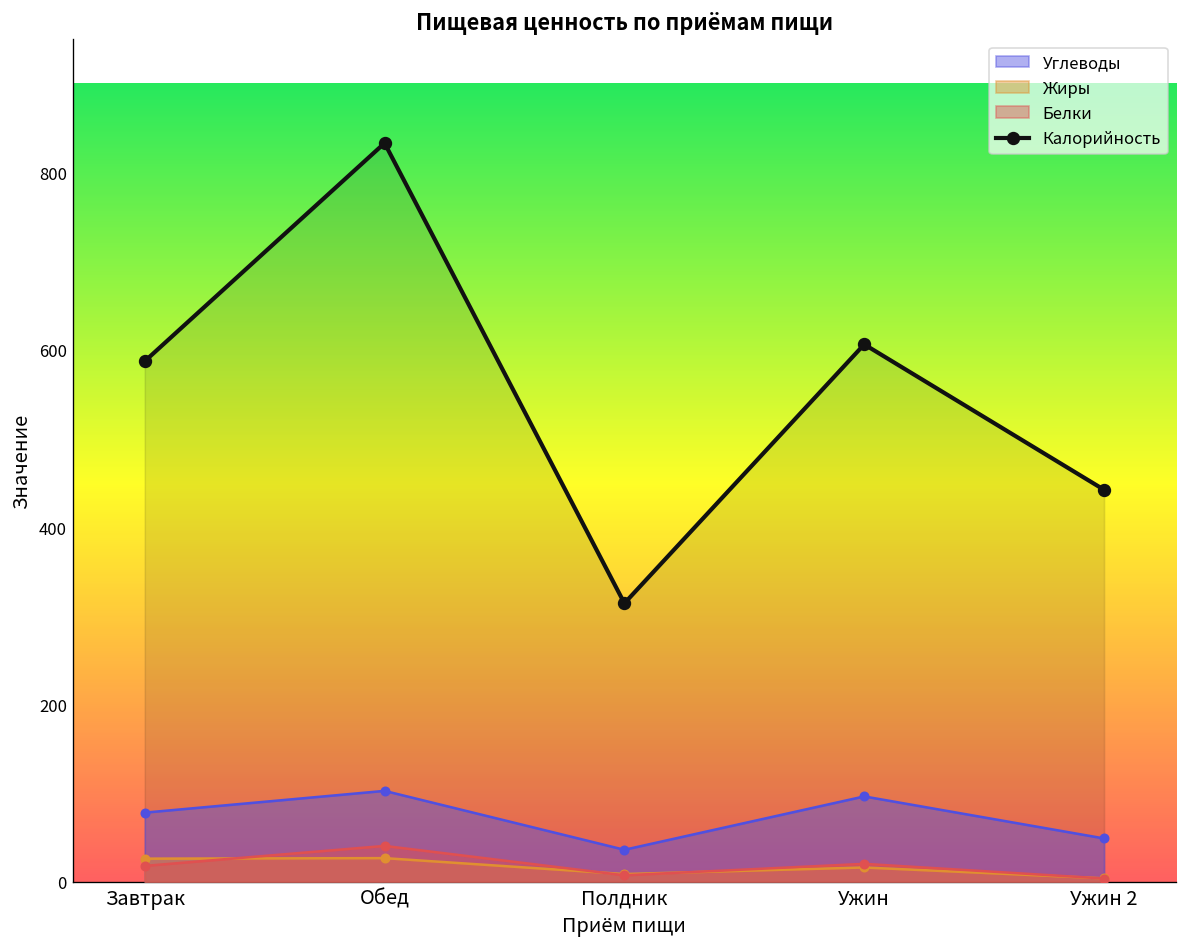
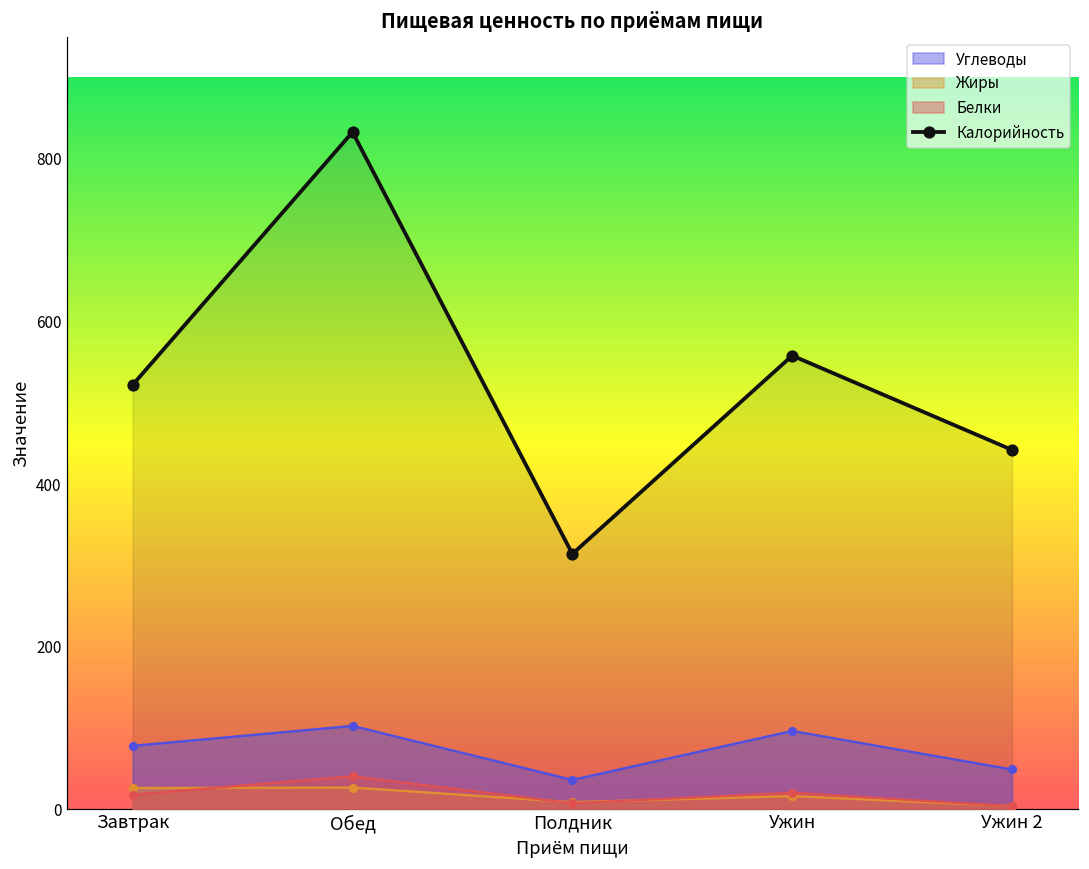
Калорийность, Завтрак: 590 -> 520
Калорийность, Ужин: 610 -> 560
